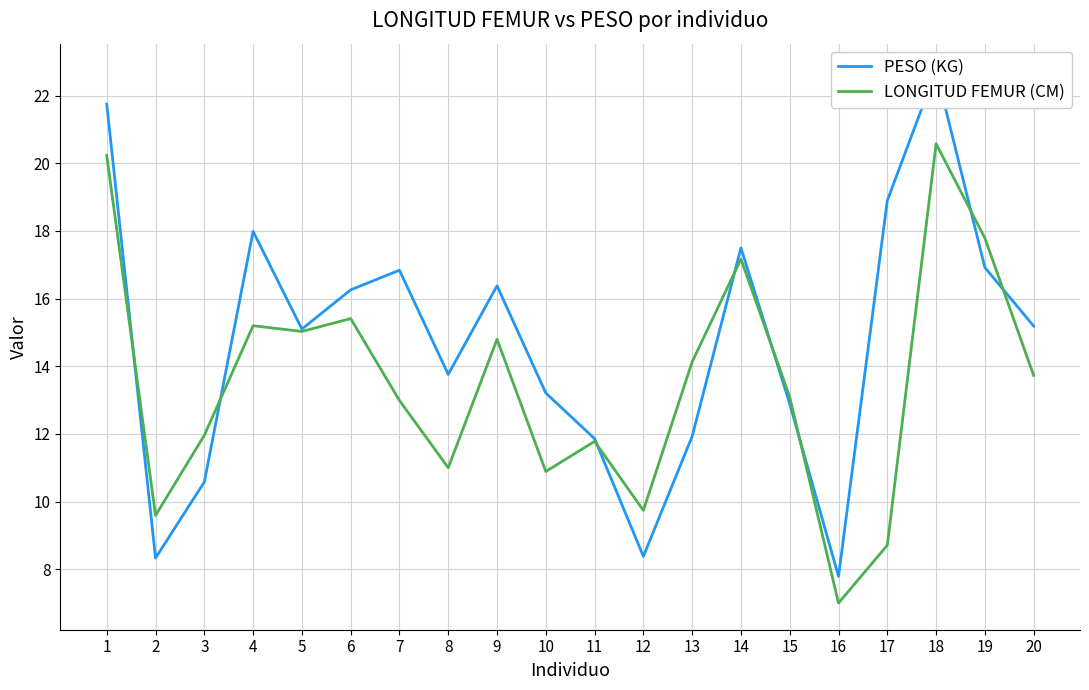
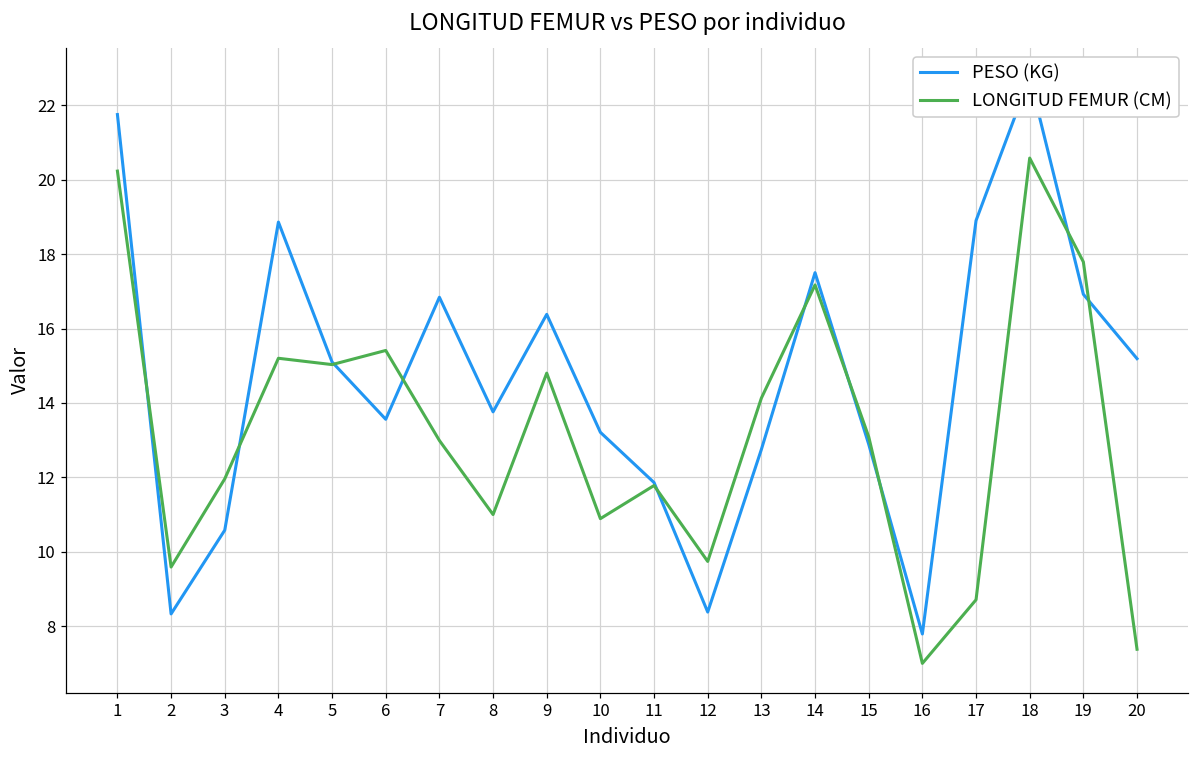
PESO (KG), 4: 18.0 -> 18.9
PESO (KG), 6: 16.3 -> 13.6
PESO (KG), 13: 11.9 -> 12.8
LONGITUD FEMUR (CM), 20: 13.7 -> 7.4
